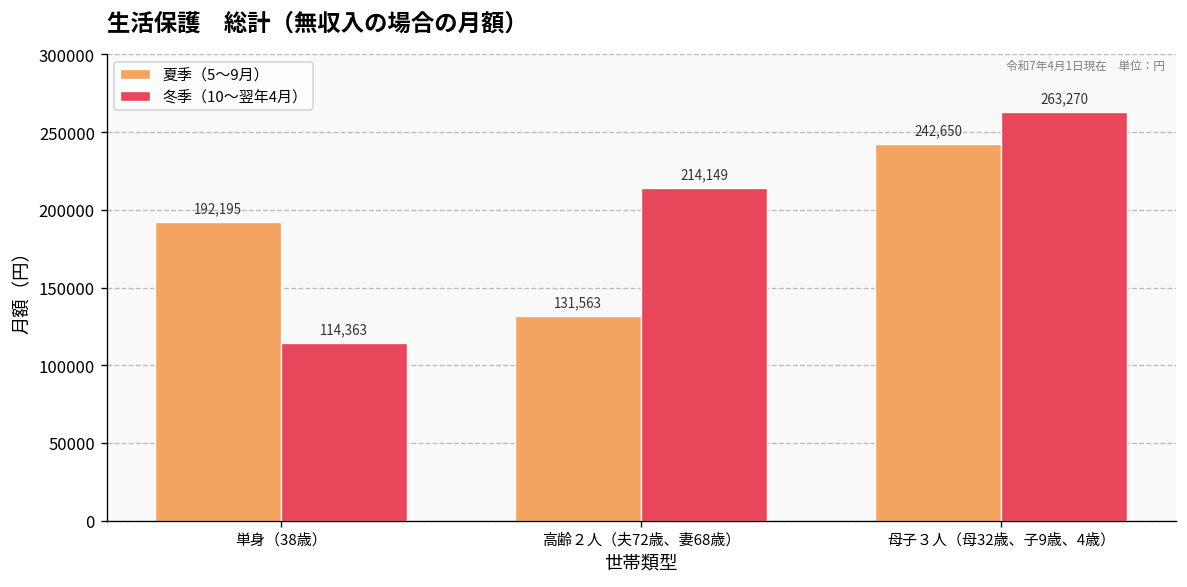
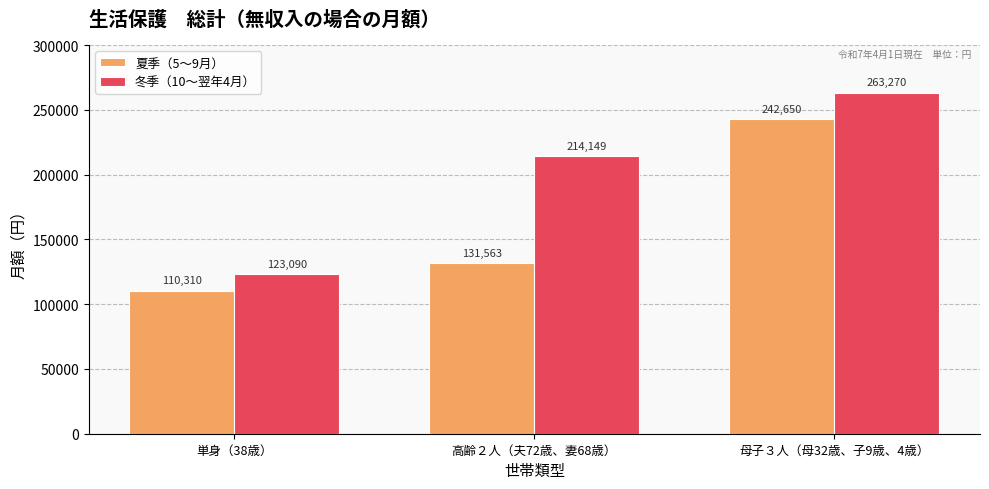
夏季（5〜9月）, 単身（38歳）: 192,195 -> 110,310
冬季（10〜翌年4月）, 単身（38歳）: 114,363 -> 123,090
